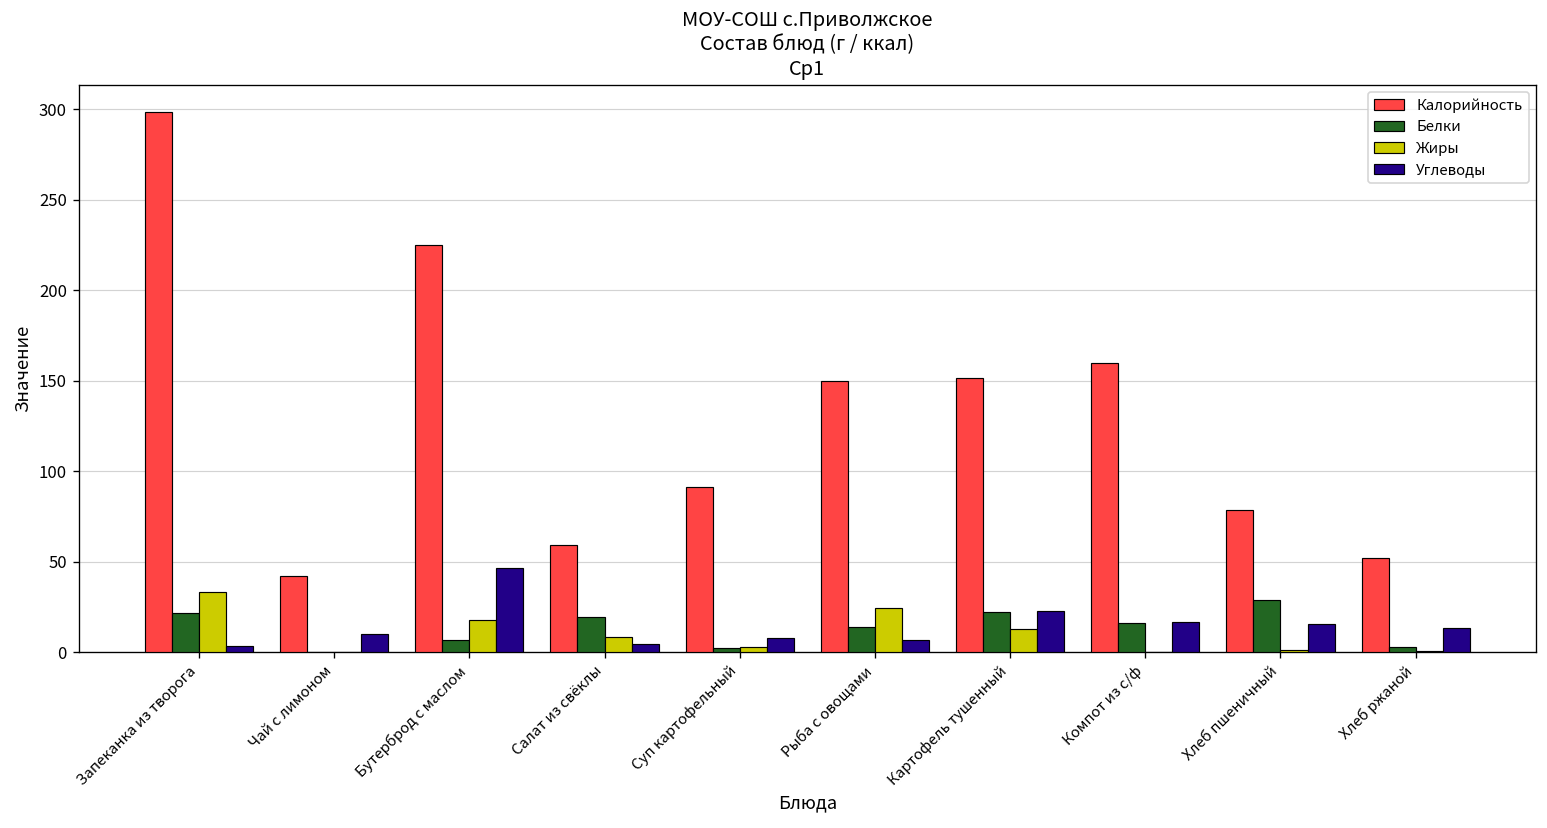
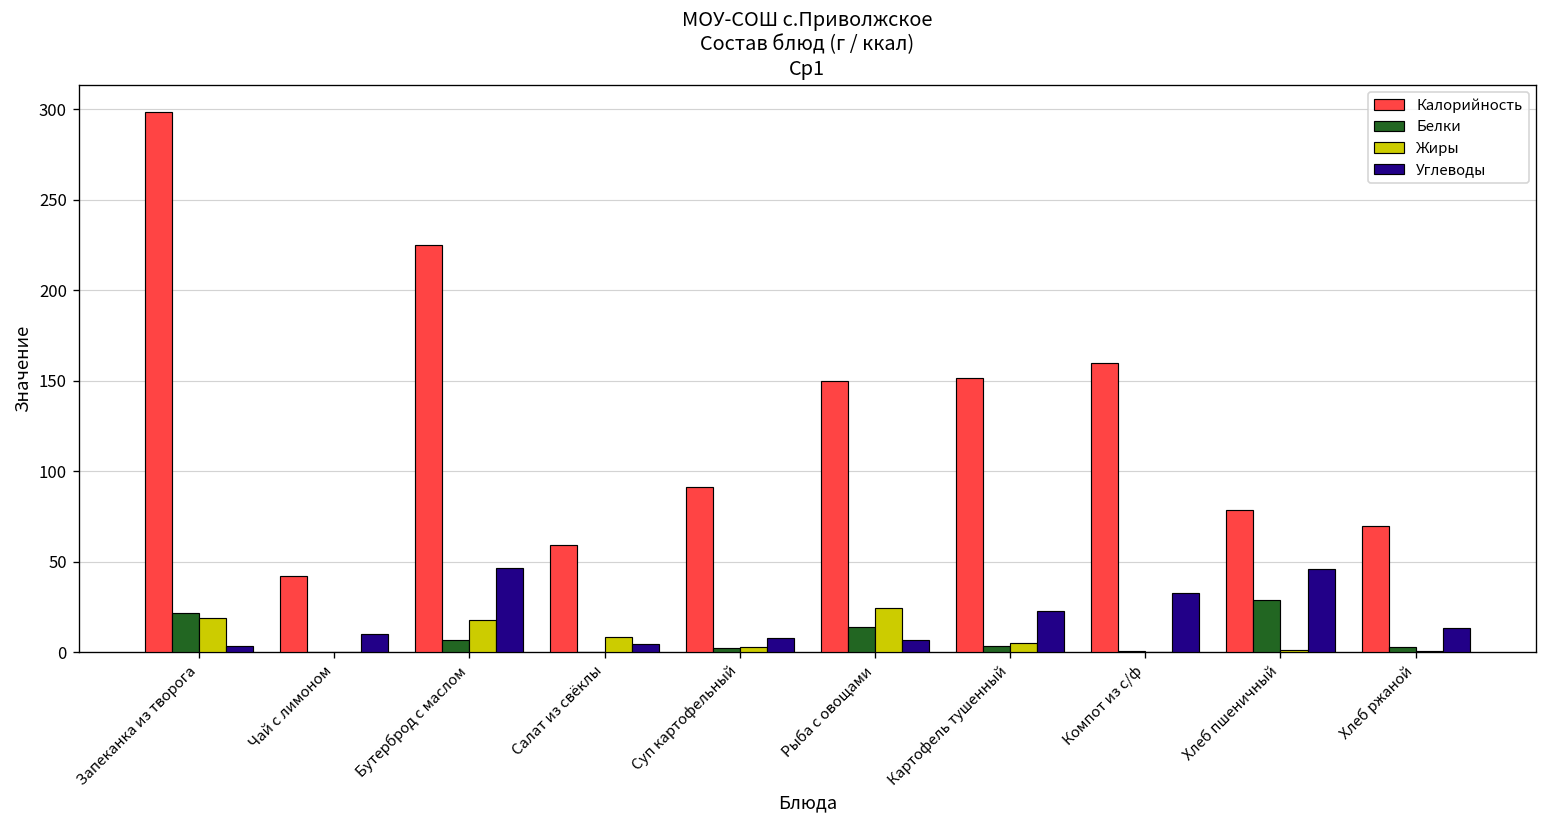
Жиры, Запеканка из творога: 33 -> 19
Белки, Салат из свёклы: 19 -> 0
Белки, Картофель тушенный: 22 -> 3
Жиры, Картофель тушенный: 13 -> 5
Белки, Компот из с/ф: 16 -> 1
Углеводы, Компот из с/ф: 17 -> 32
Углеводы, Хлеб пшеничный: 16 -> 46
Калорийность, Хлеб ржаной: 52 -> 70
